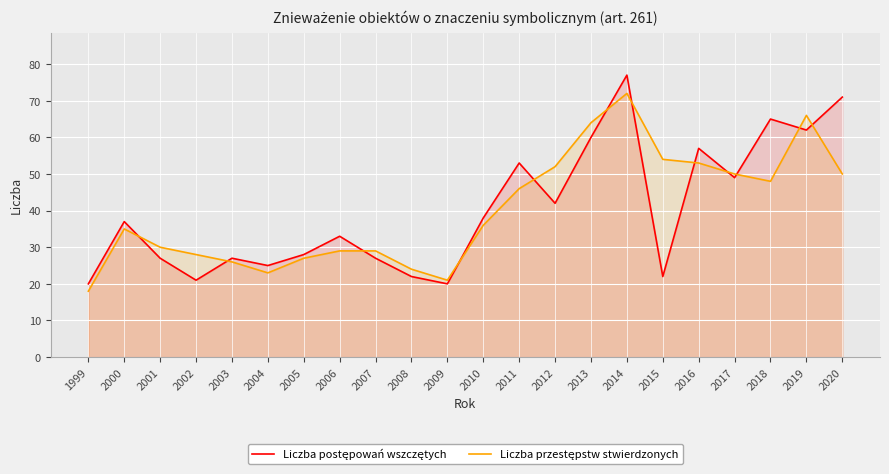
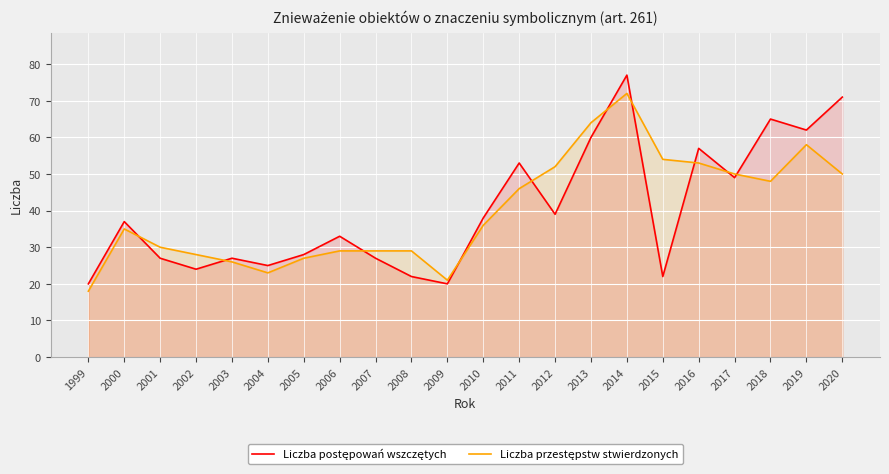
Liczba postępowań wszczętych, 2002: 21 -> 24
Liczba przestępstw stwierdzonych, 2008: 24 -> 29
Liczba postępowań wszczętych, 2012: 42 -> 39
Liczba przestępstw stwierdzonych, 2019: 66 -> 58
